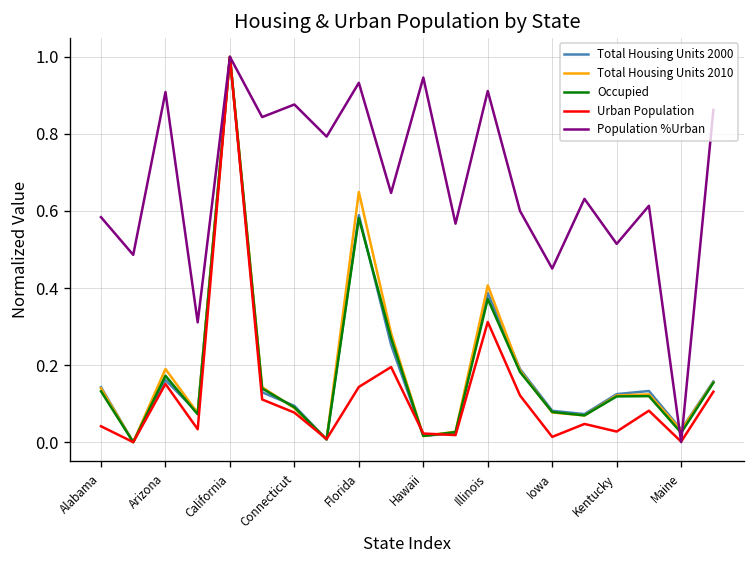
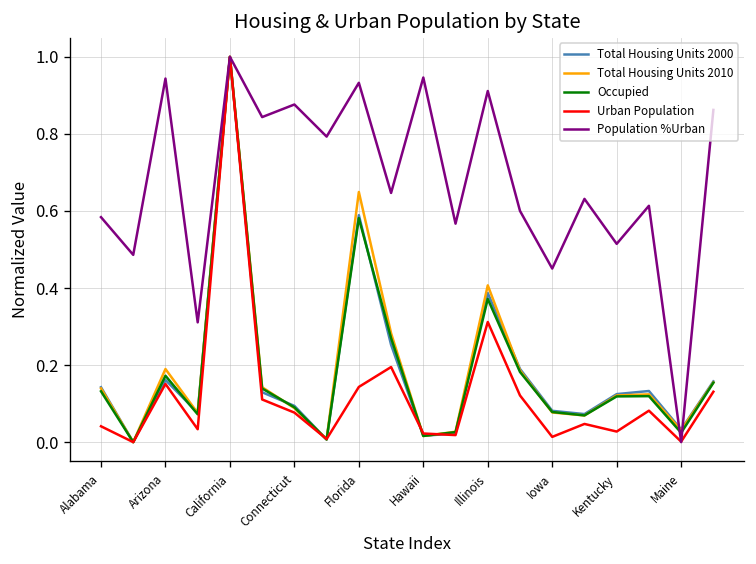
Population %Urban, Arizona: 0.91 -> 0.94
